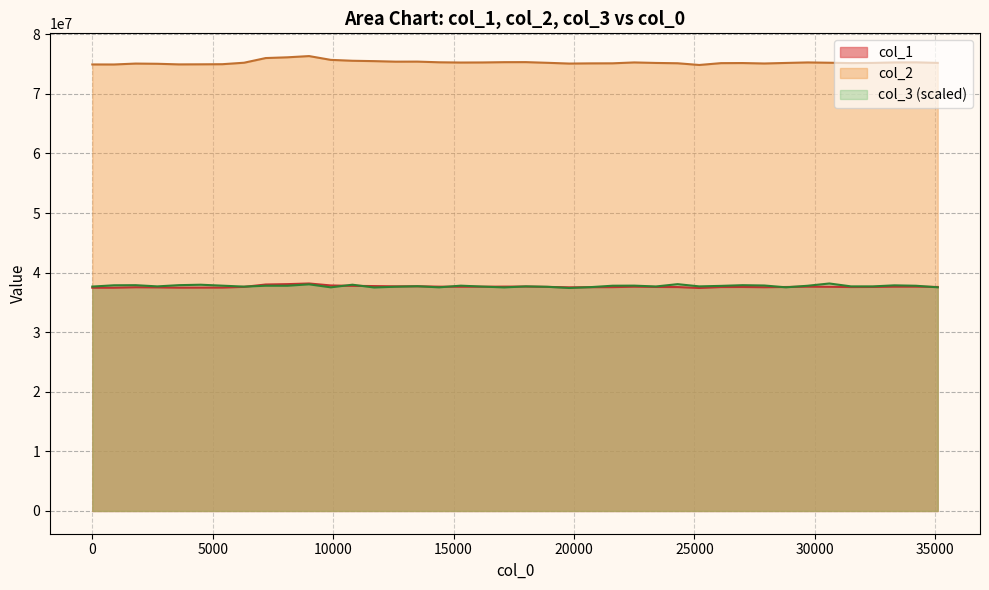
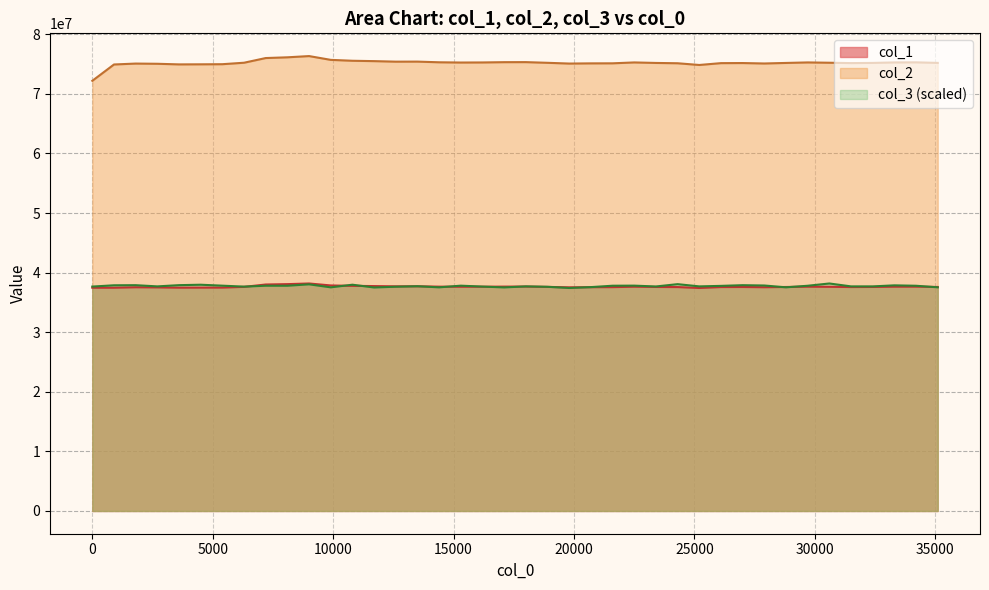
col_2, 0: 75000000 -> 72000000
